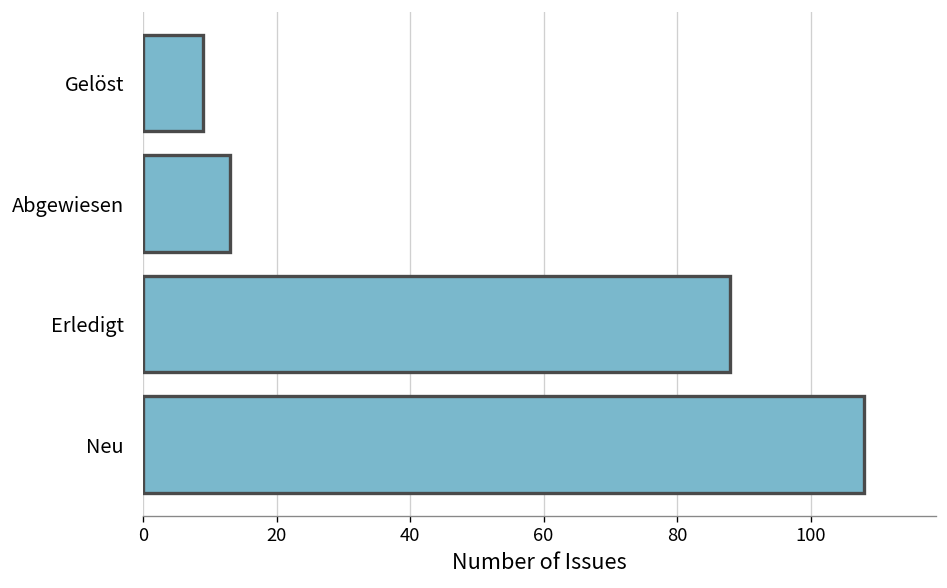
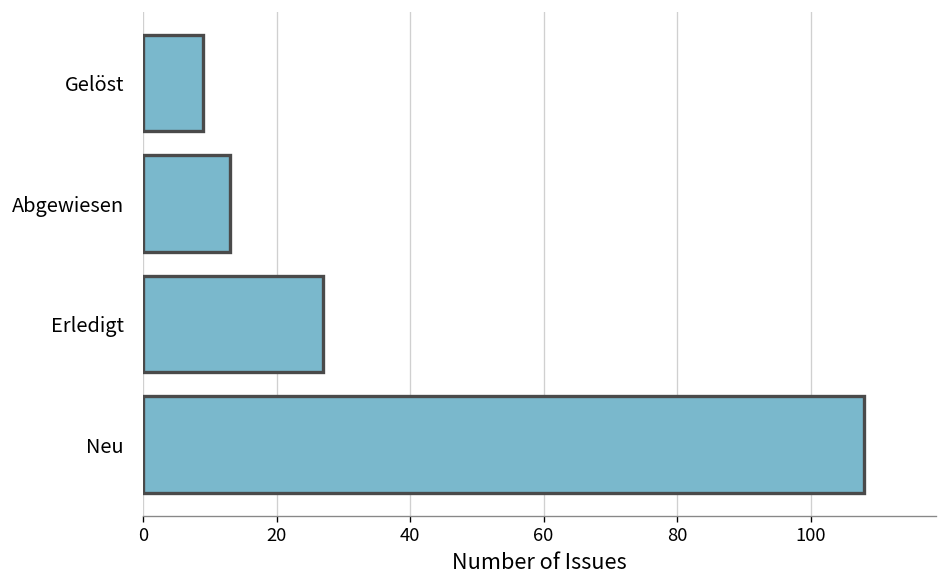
Erledigt: 88 -> 27
